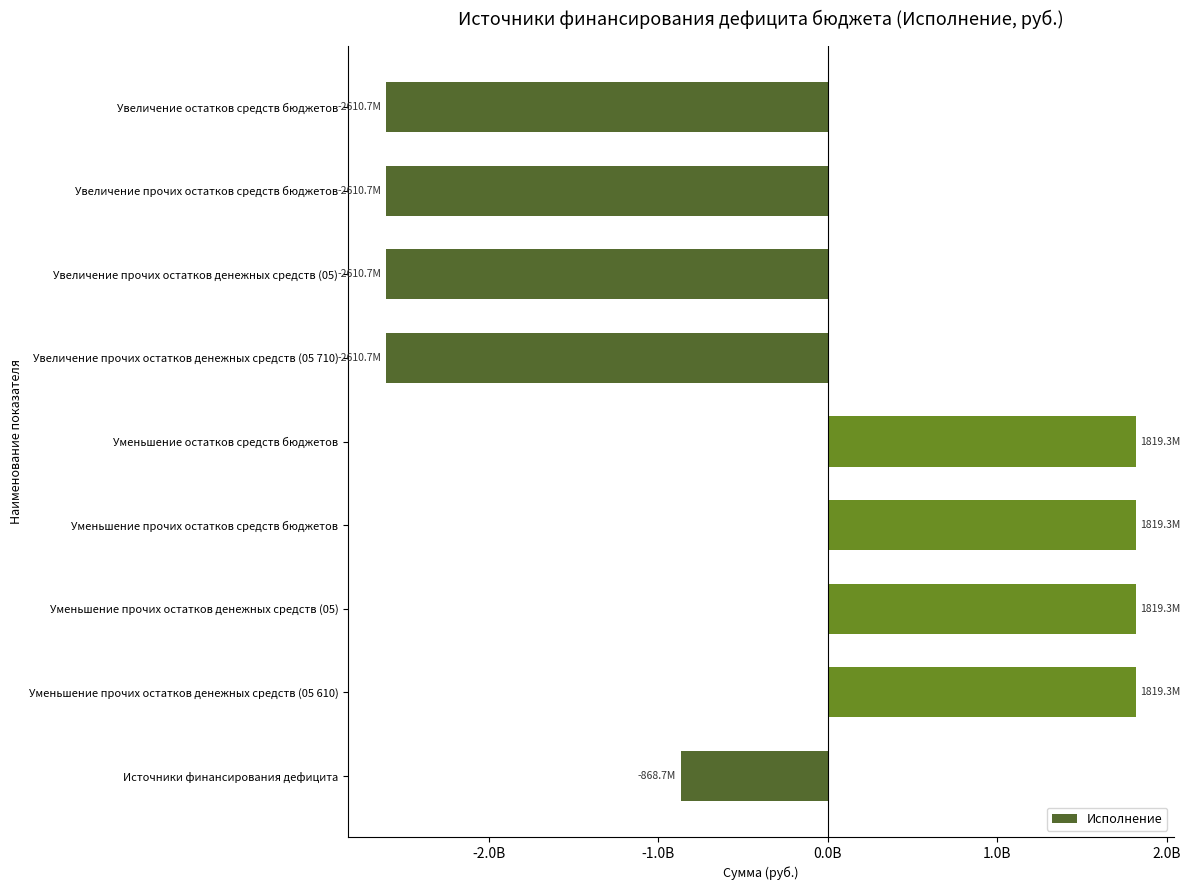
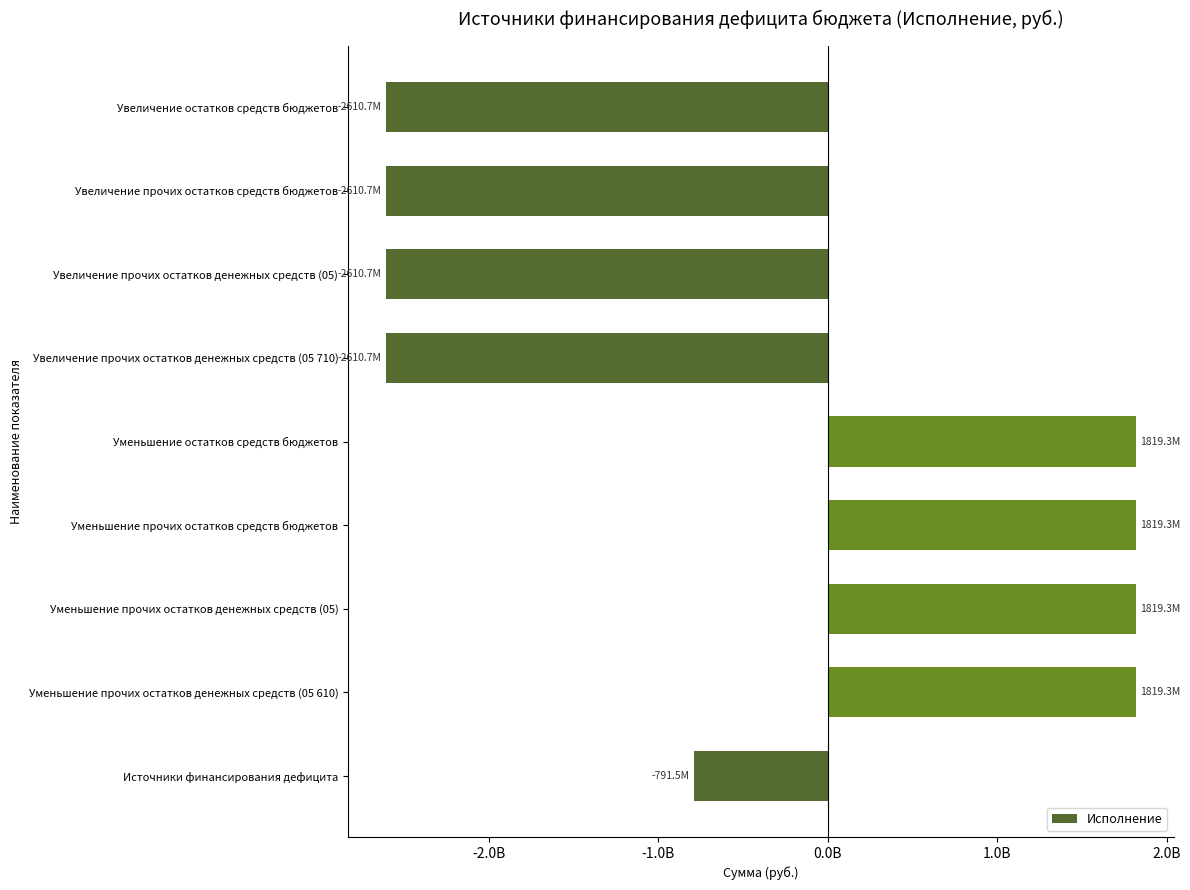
Источники финансирования дефицита: -868.7M -> -791.5M
